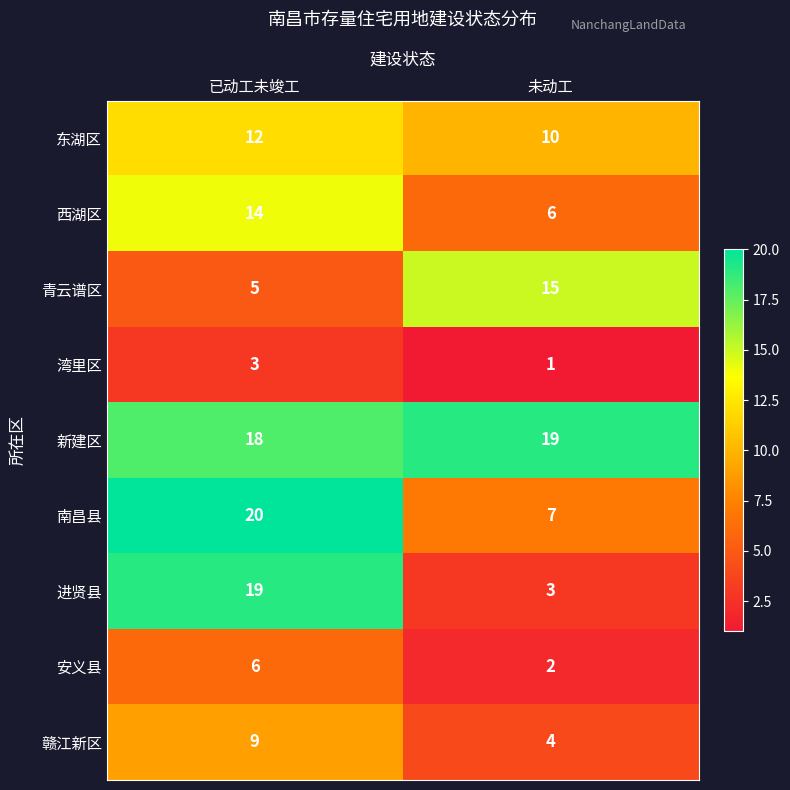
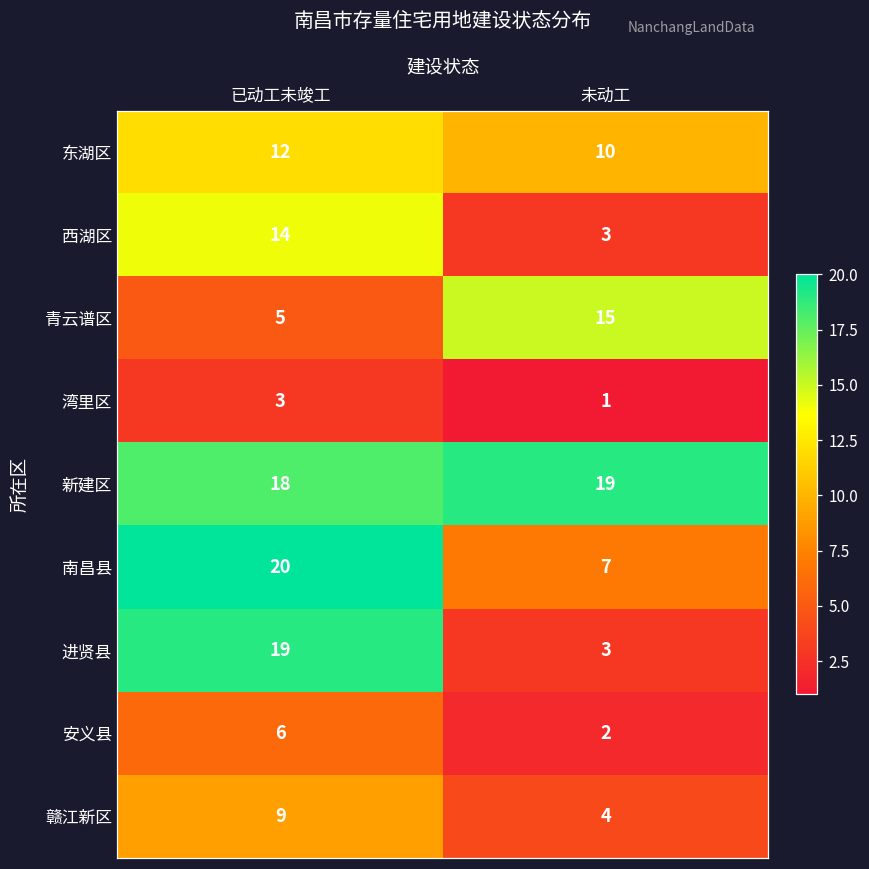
西湖区, 未动工: 6 -> 3
